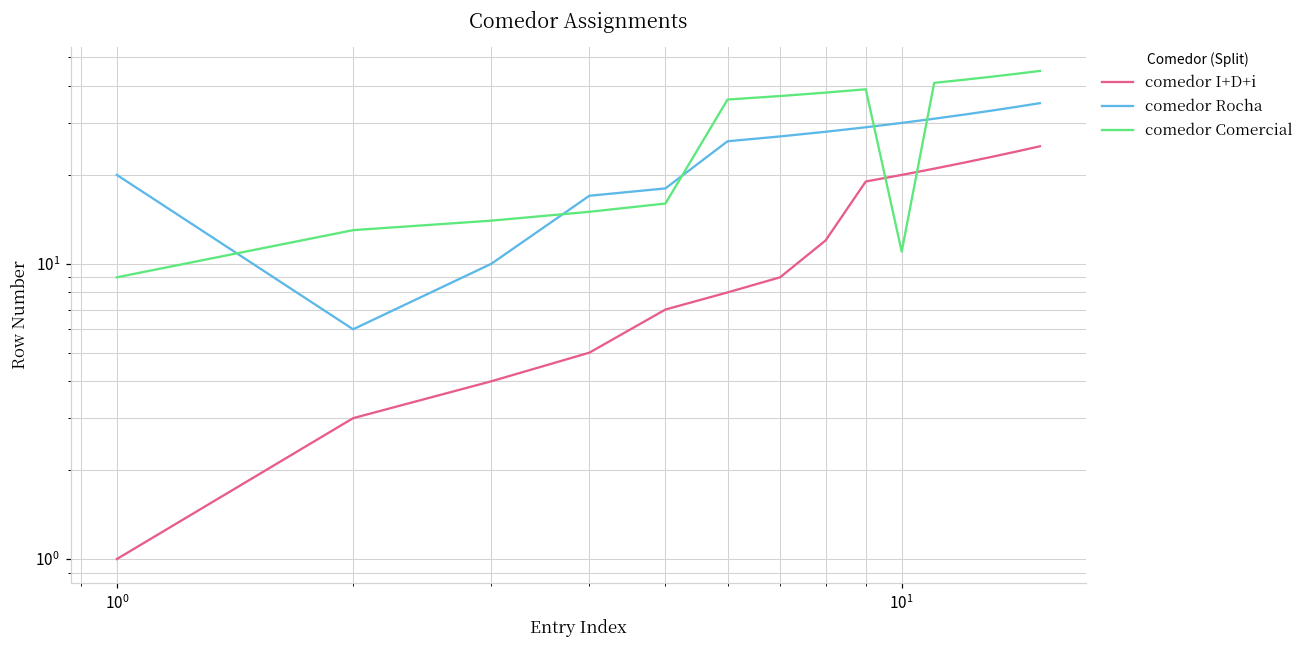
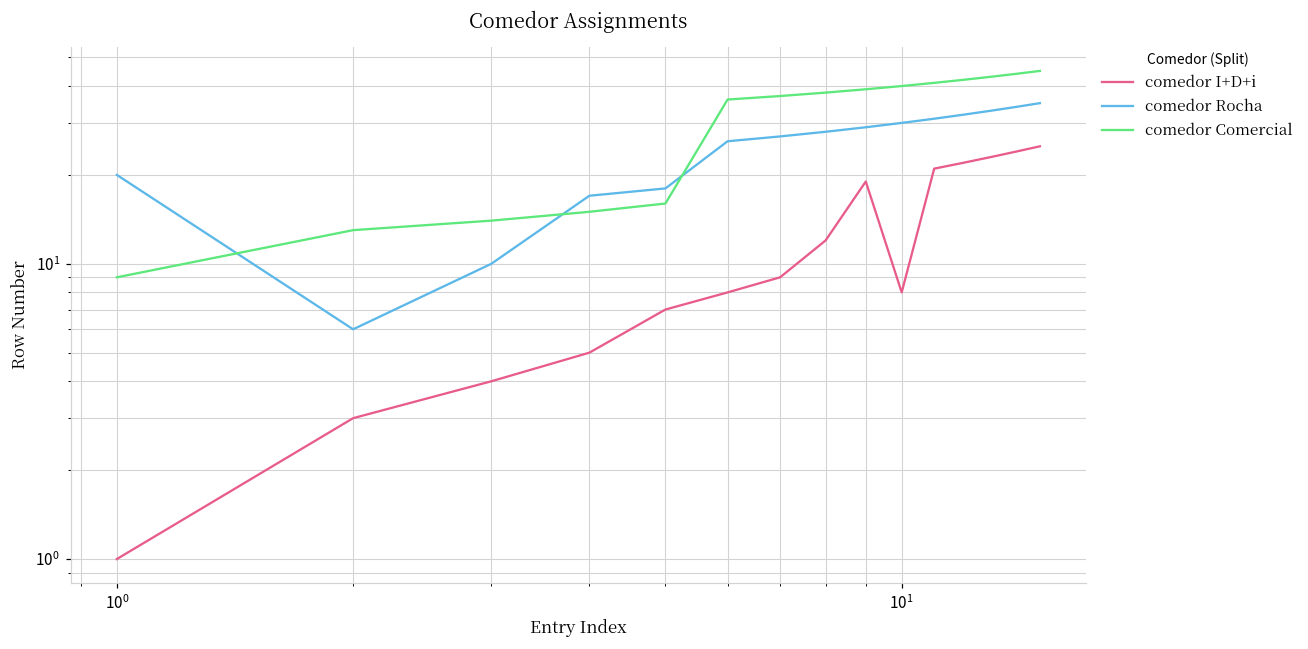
comedor I+D+i, 10^1: 20 -> 8
comedor Comercial, 10^1: 11 -> 40
